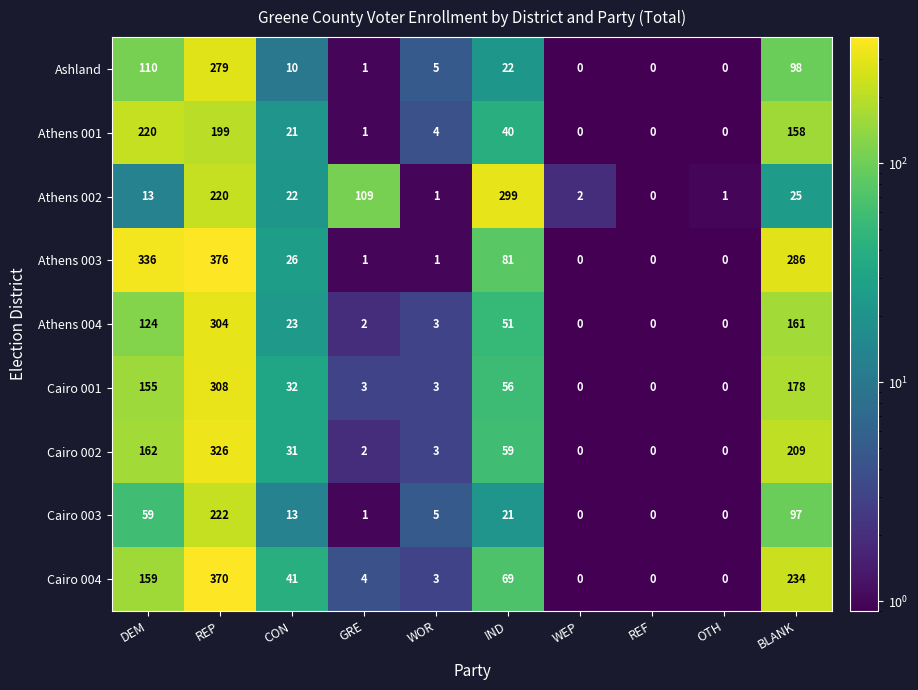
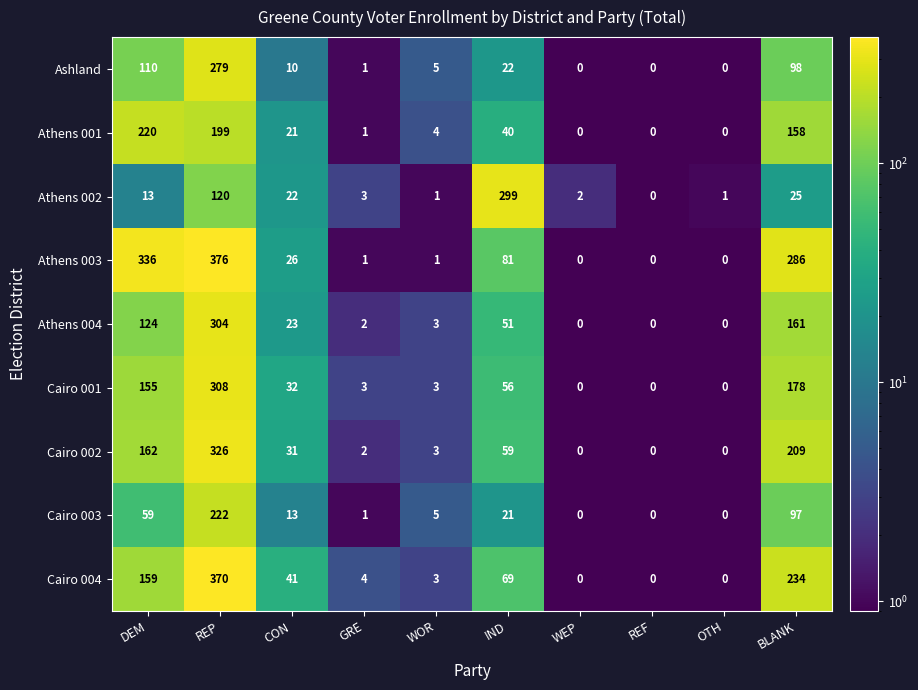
Athens 002, REP: 220 -> 120
Athens 002, GRE: 109 -> 3
